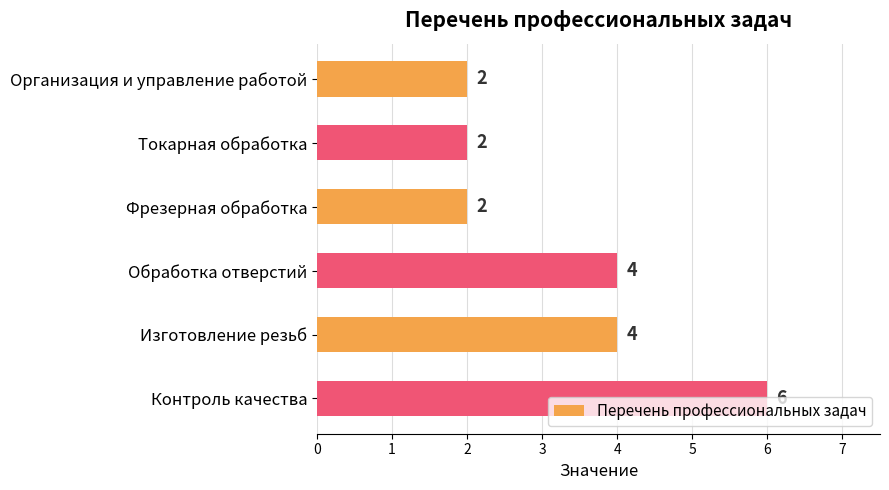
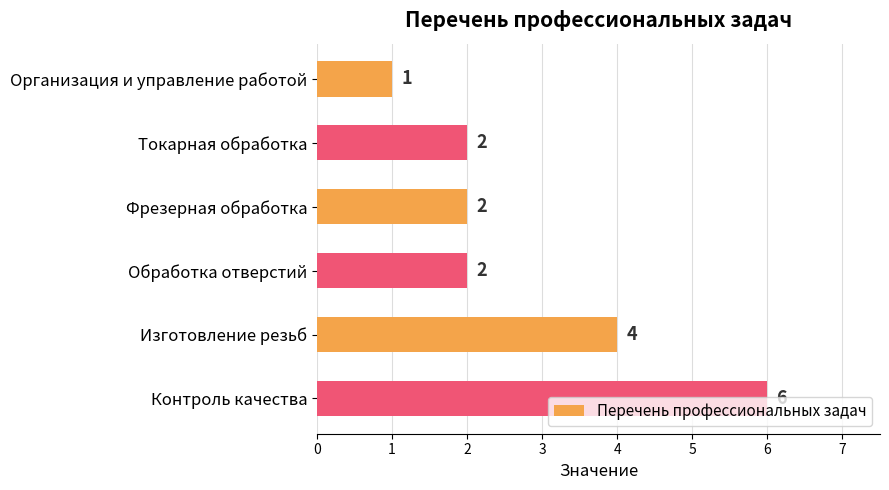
Организация и управление работой: 2 -> 1
Обработка отверстий: 4 -> 2
